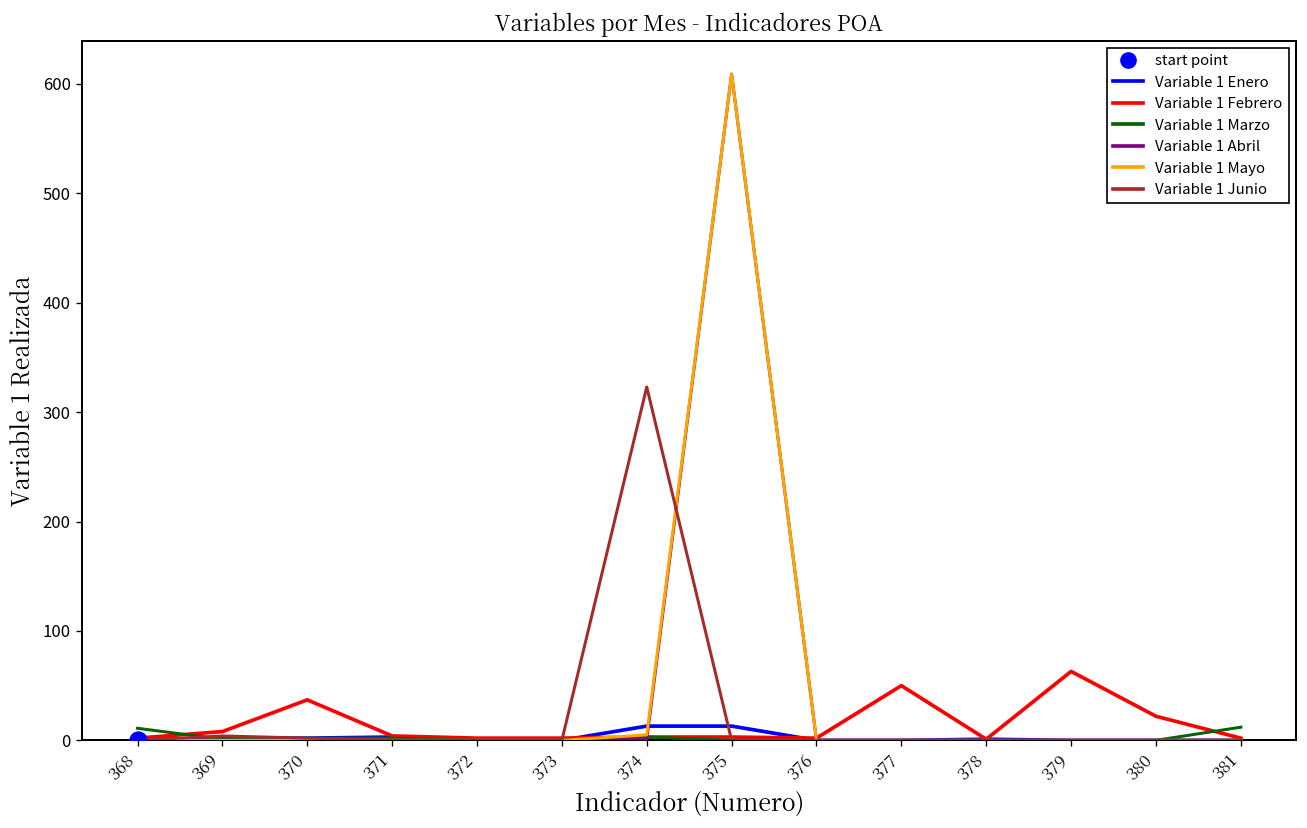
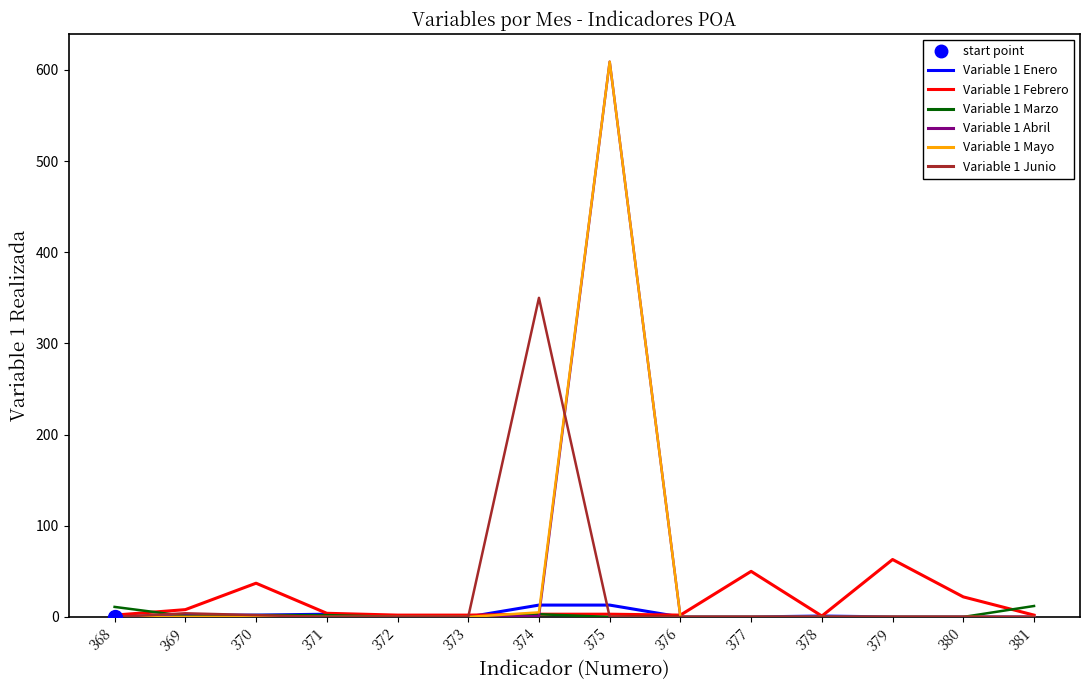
Variable 1 Junio, 374: 320 -> 350
